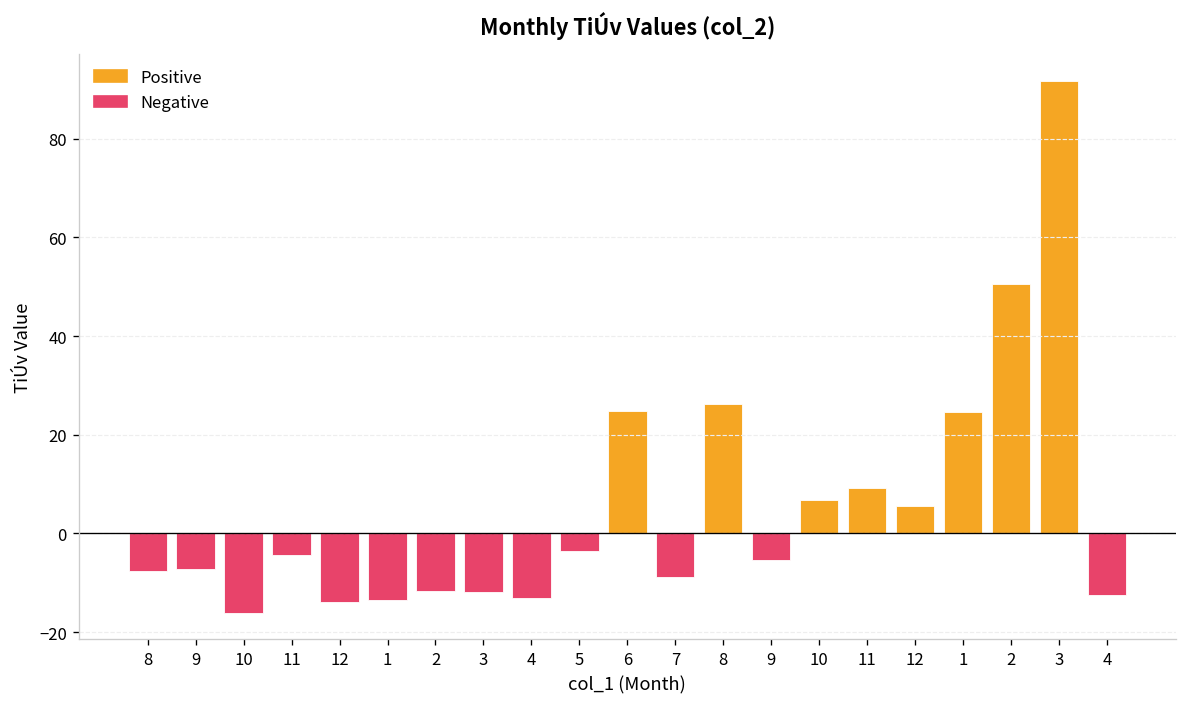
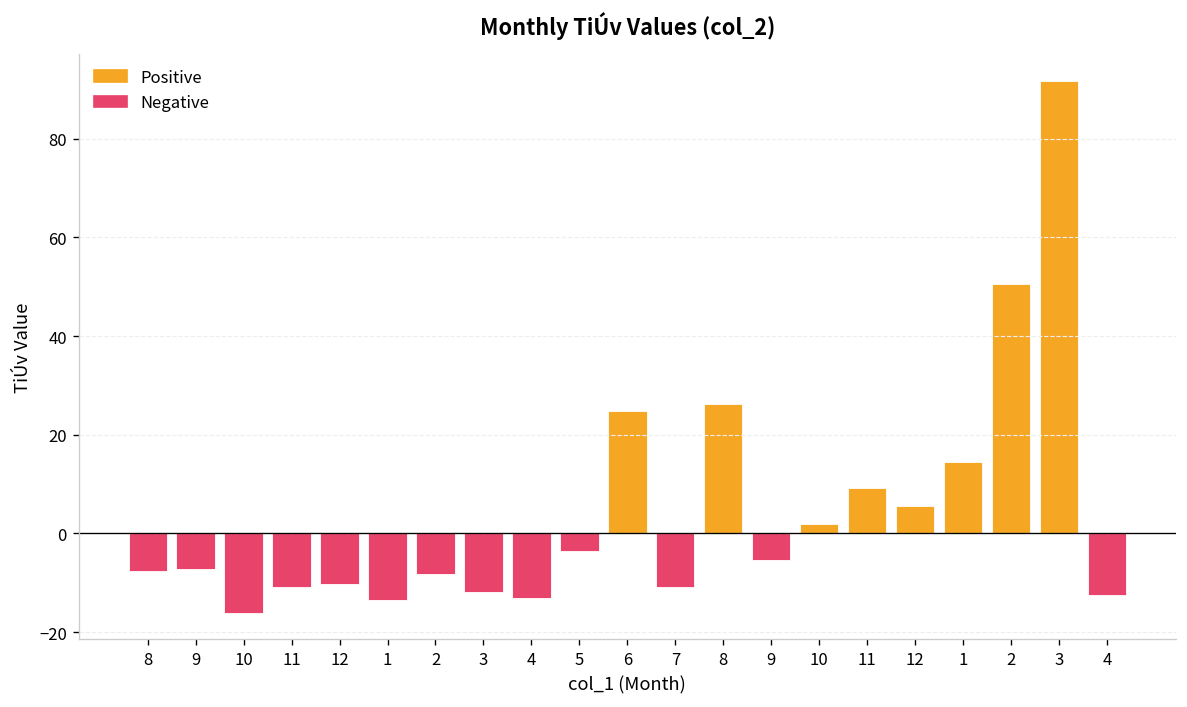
Negative, 11: -4 -> -11
Negative, 12: -14 -> -10
Negative, 2: -12 -> -8
Negative, 7: -9 -> -11
Positive, 10: 7 -> 2
Positive, 1: 25 -> 15
